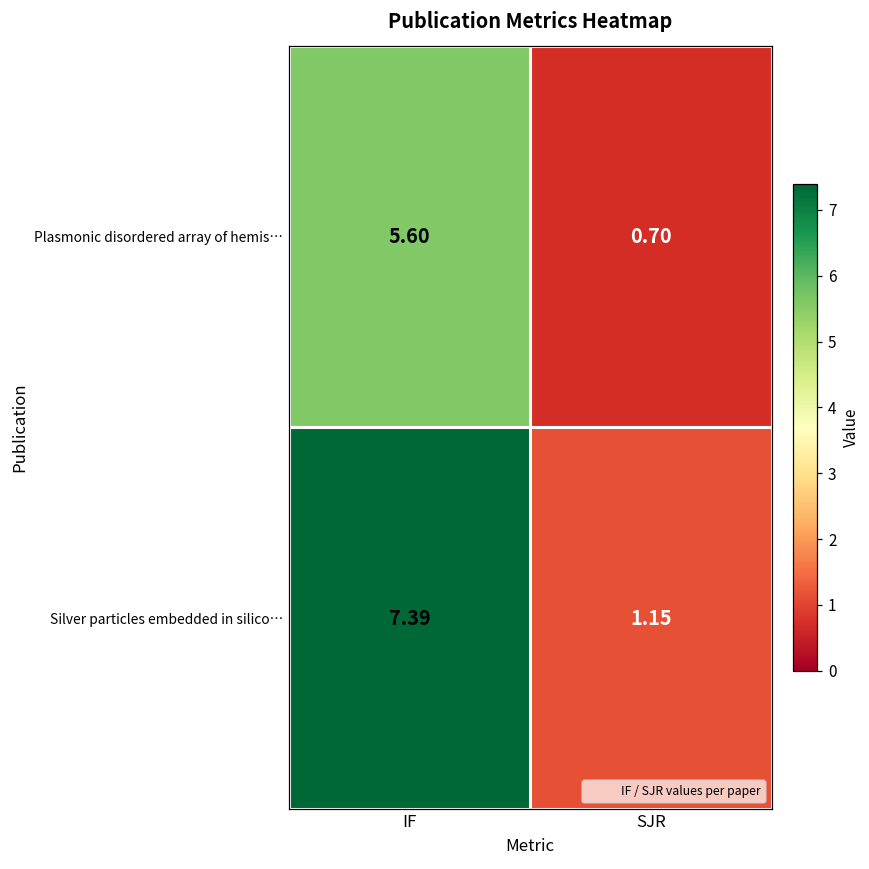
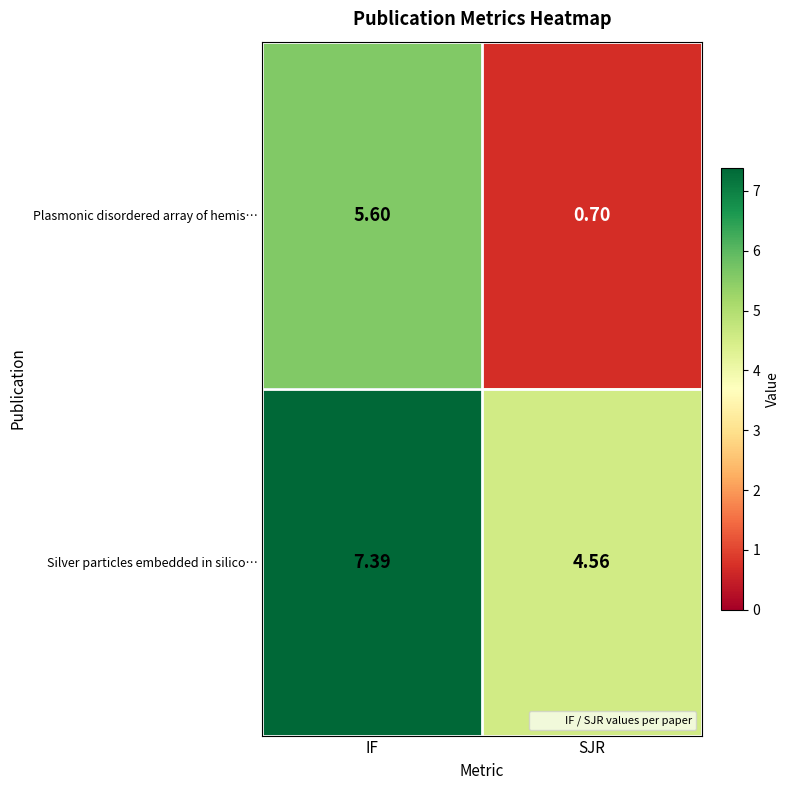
Silver particles embedded in silico…, SJR: 1.15 -> 4.56
